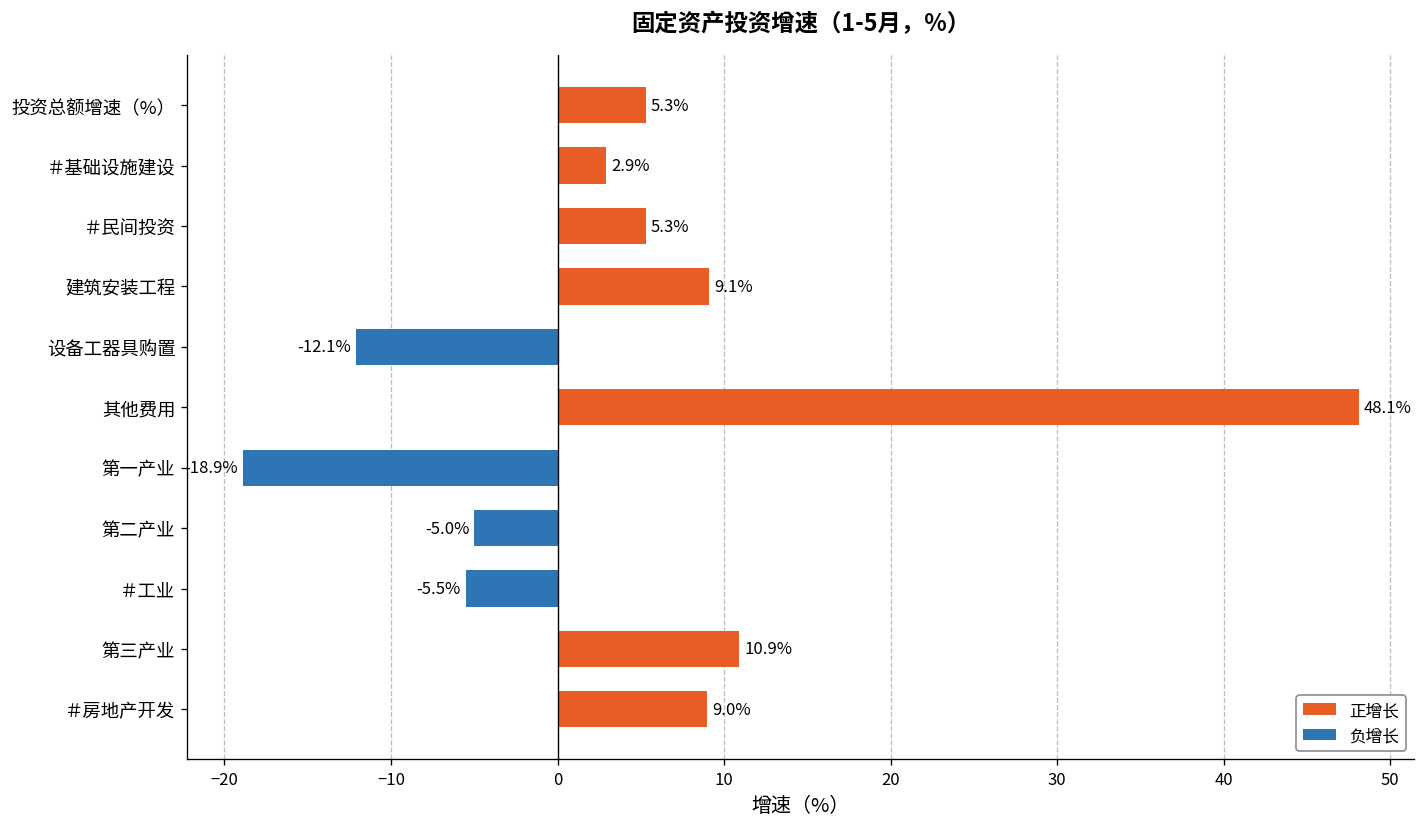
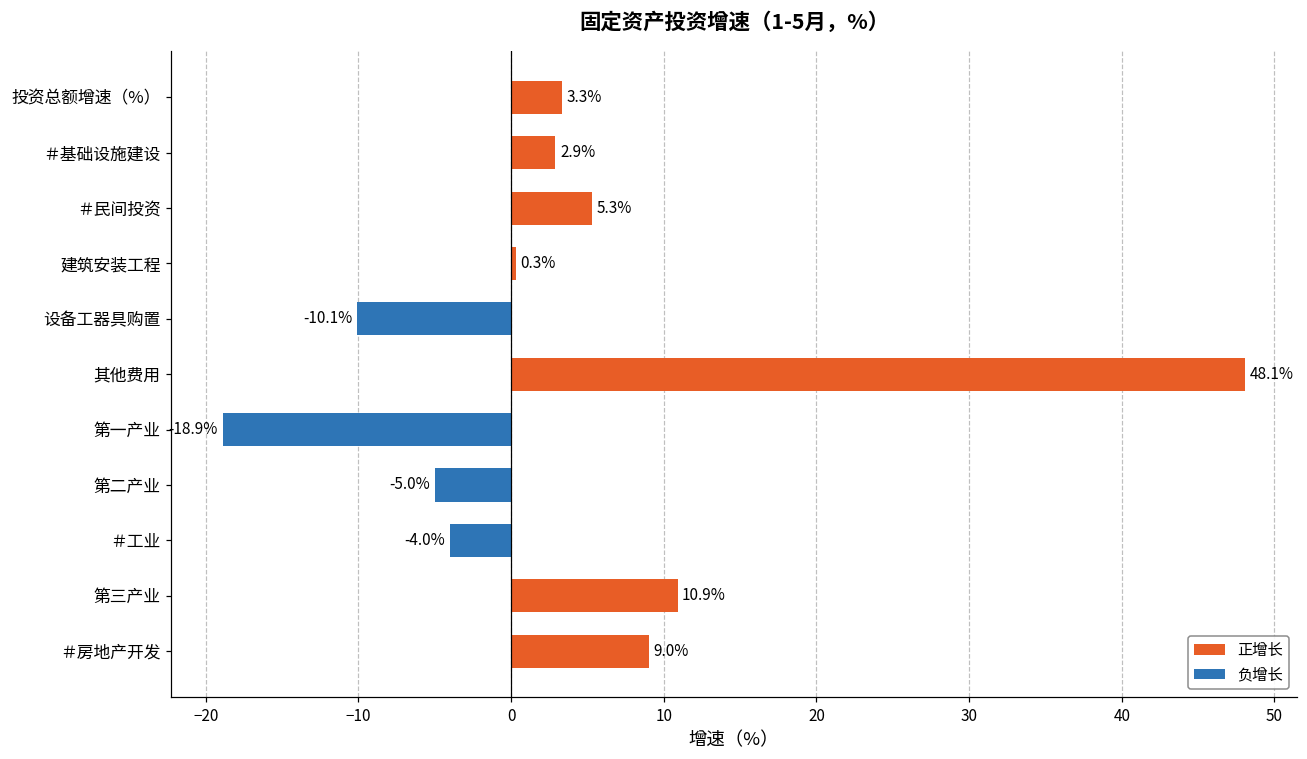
投资总额增速（%）: 5.3% -> 3.3%
建筑安装工程: 9.1% -> 0.3%
设备工器具购置: -12.1% -> -10.1%
＃工业: -5.5% -> -4.0%
